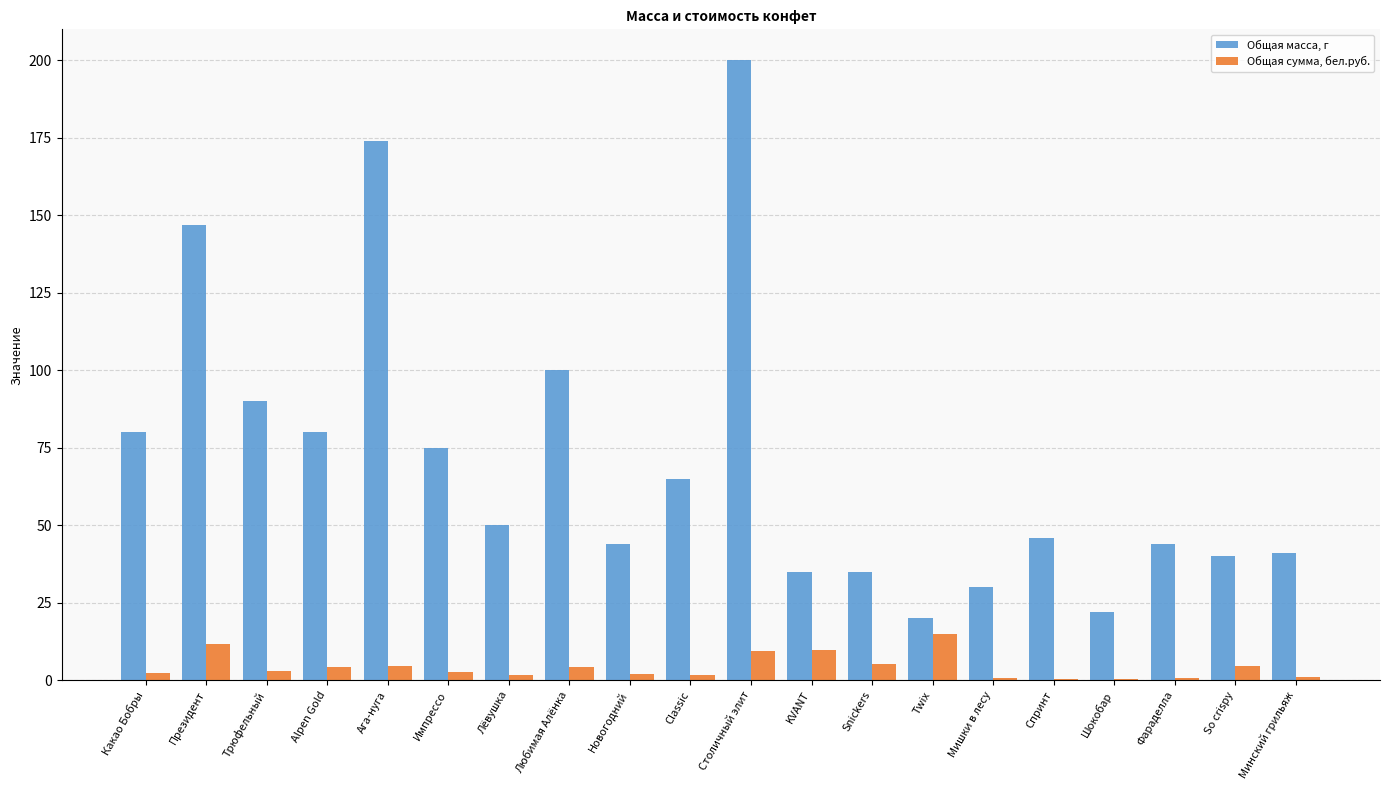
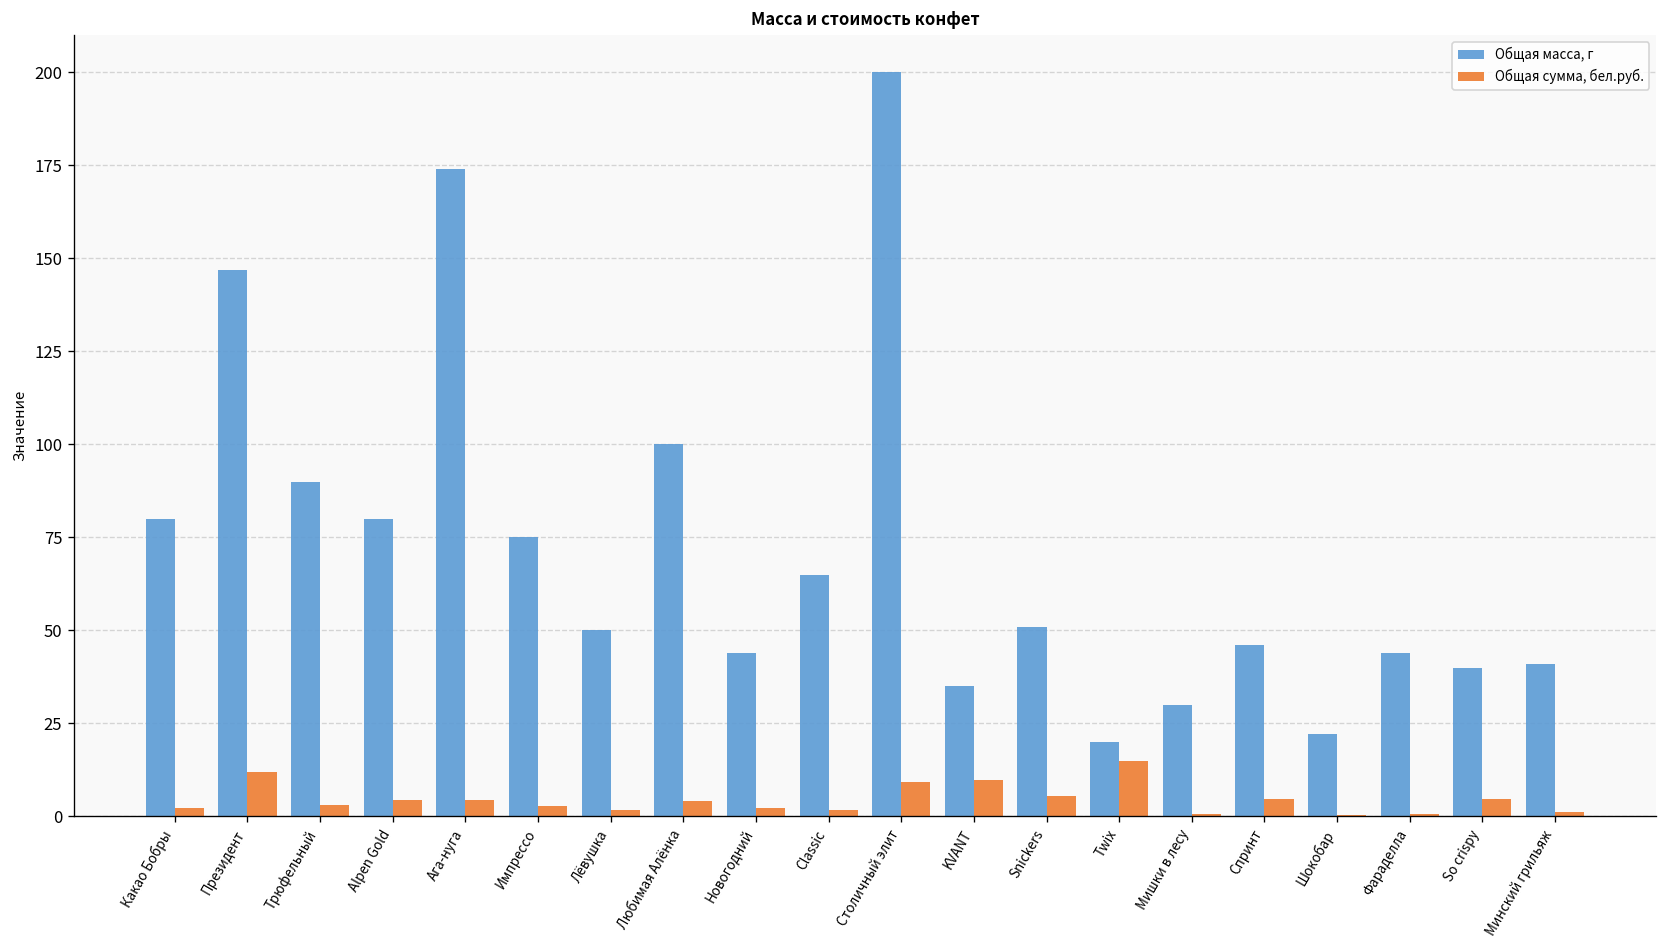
Общая масса, г, Snickers: 35 -> 51
Общая сумма, бел.руб., Спринт: 1 -> 5
